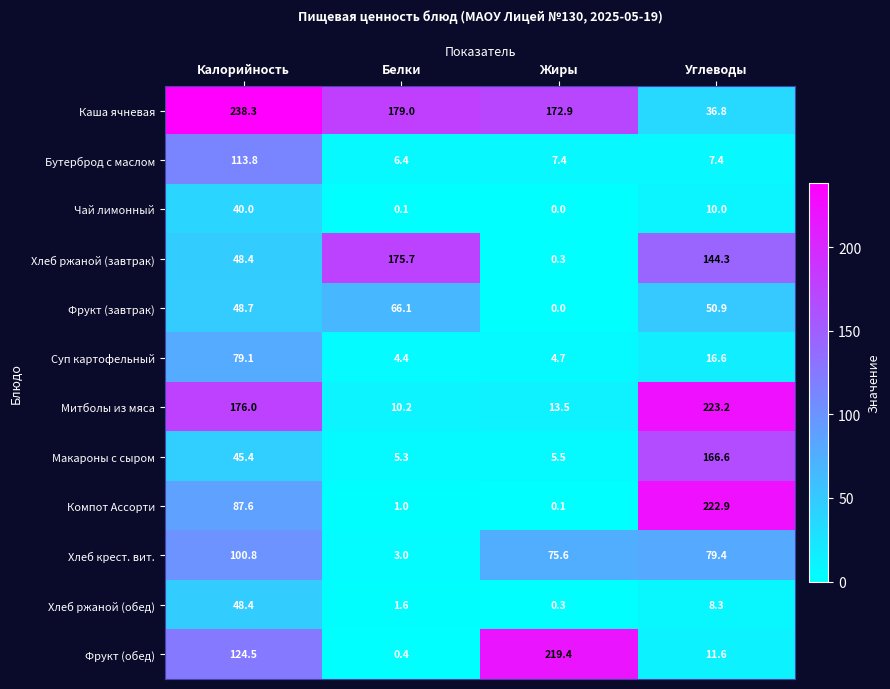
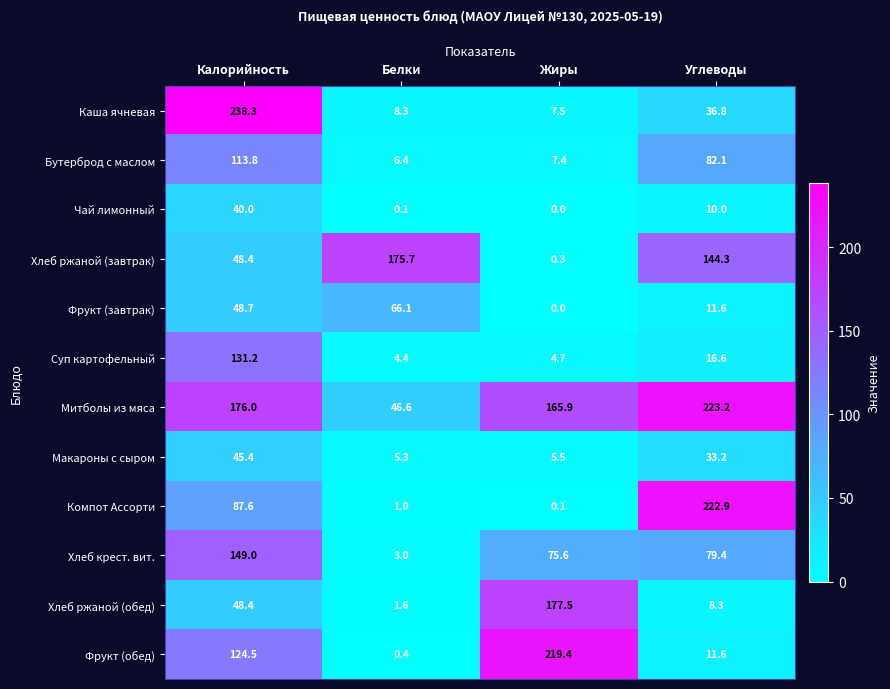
Каша ячневая, Белки: 179.0 -> 8.3
Каша ячневая, Жиры: 172.9 -> 7.5
Бутерброд с маслом, Углеводы: 7.4 -> 82.1
Фрукт (завтрак), Углеводы: 50.9 -> 11.6
Суп картофельный, Калорийность: 79.1 -> 131.2
Митболы из мяса, Белки: 10.2 -> 46.6
Митболы из мяса, Жиры: 13.5 -> 165.9
Макароны с сыром, Углеводы: 166.6 -> 33.2
Хлеб крест. вит., Калорийность: 100.8 -> 149.0
Хлеб ржаной (обед), Жиры: 0.3 -> 177.5
